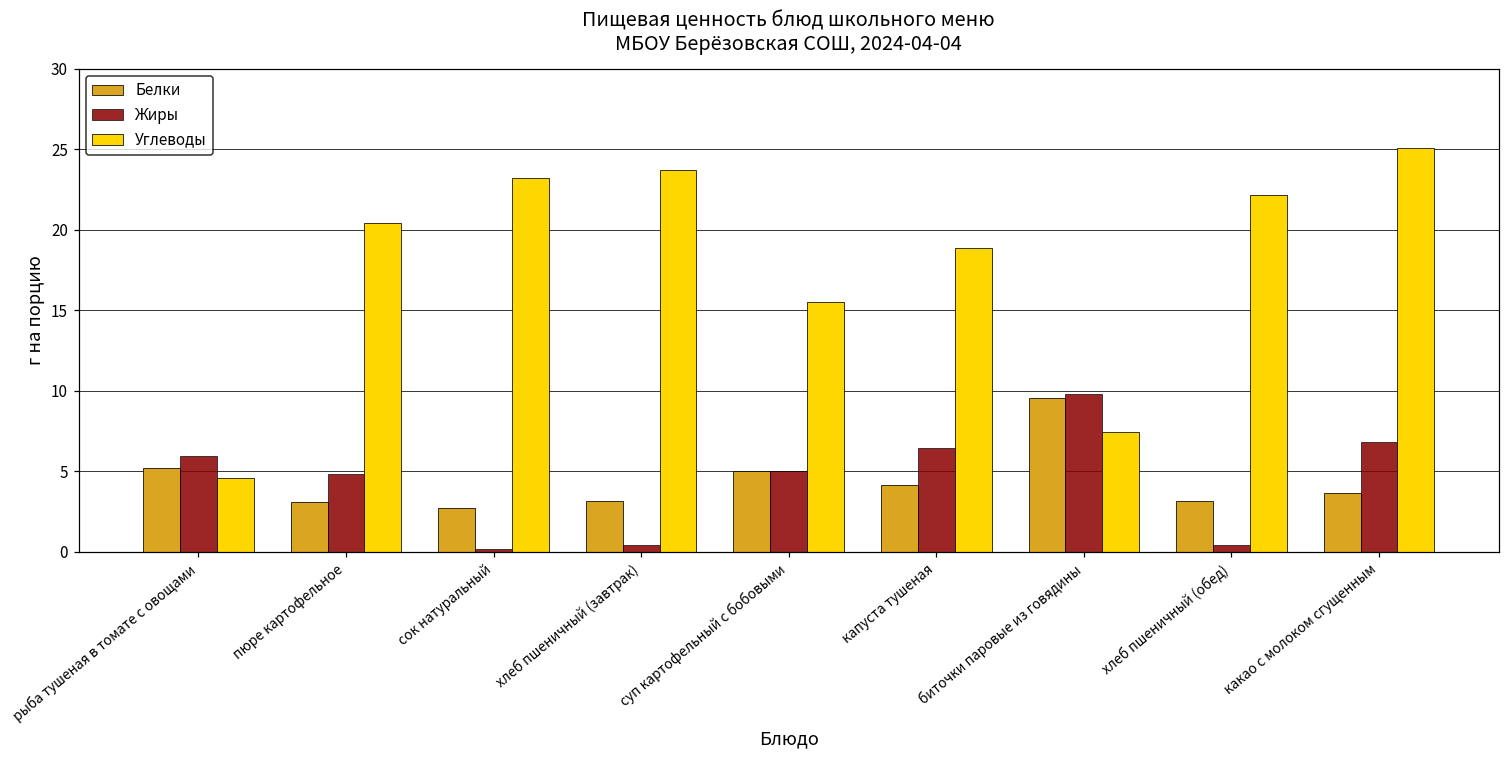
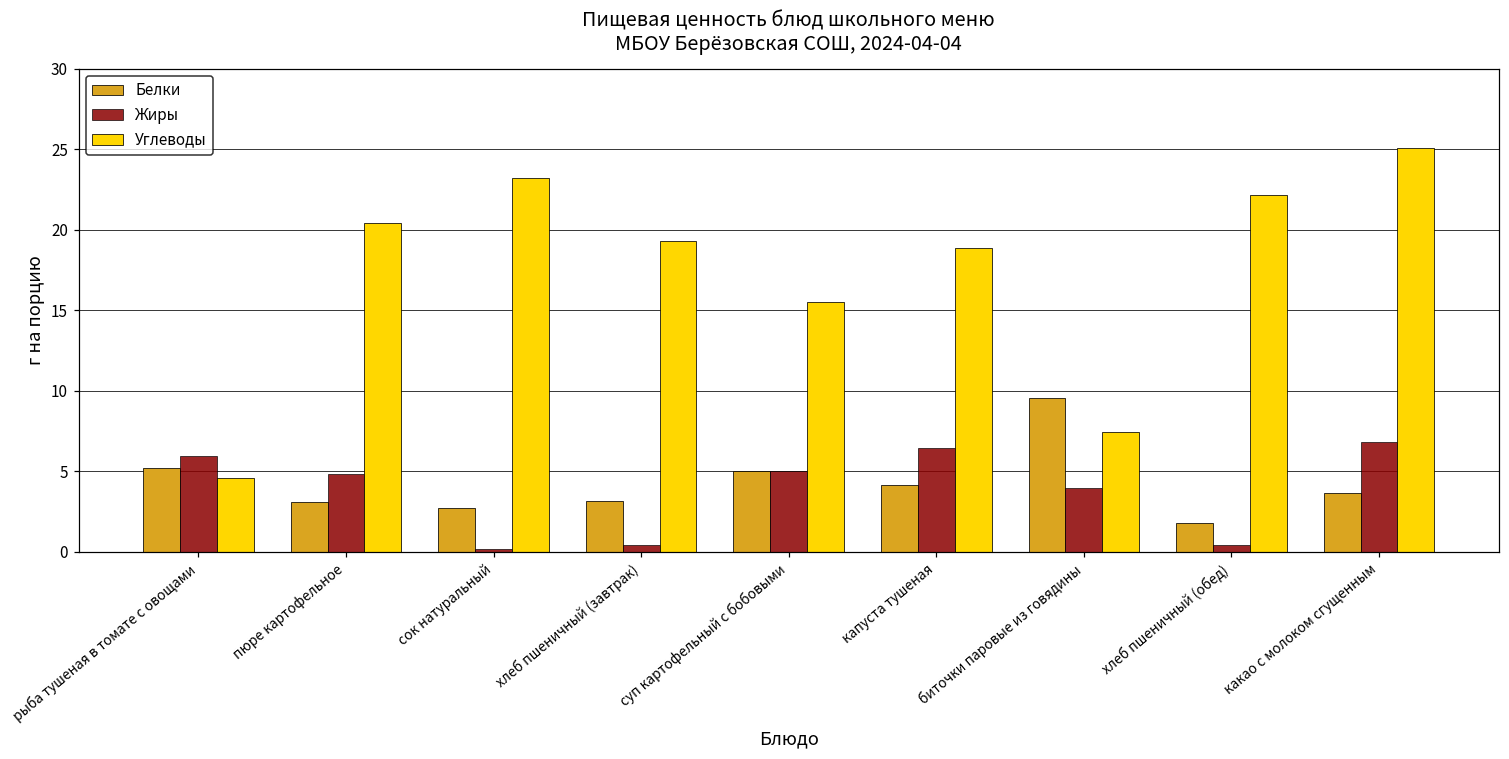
Углеводы, хлеб пшеничный (завтрак): 23.7 -> 19.3
Жиры, биточки паровые из говядины: 9.8 -> 4.0
Белки, хлеб пшеничный (обед): 3.2 -> 1.8
